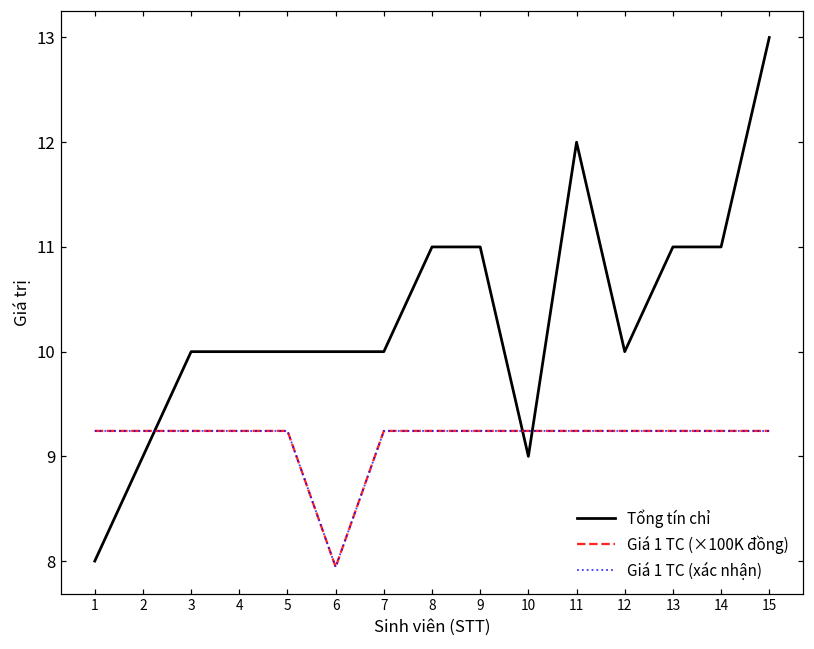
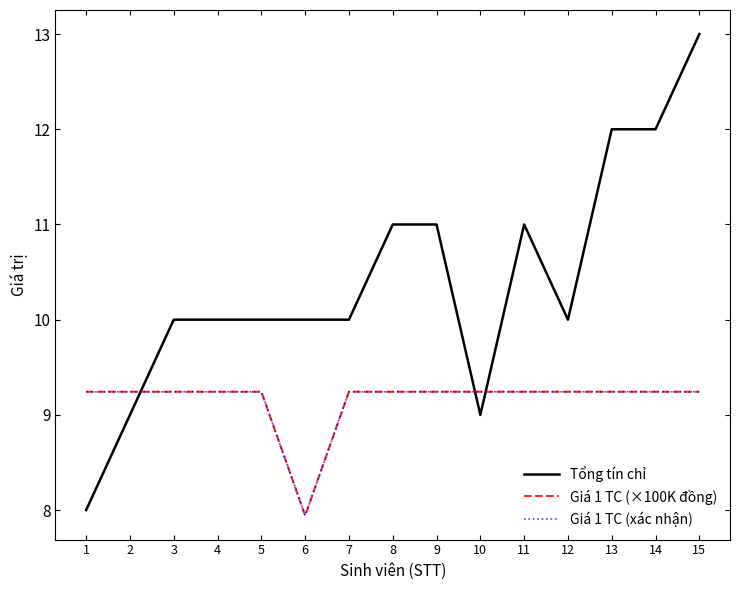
Tổng tín chỉ, 11: 12 -> 11
Tổng tín chỉ, 13: 11 -> 12
Tổng tín chỉ, 14: 11 -> 12
